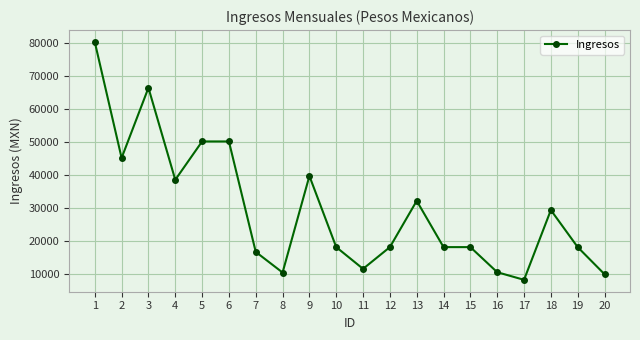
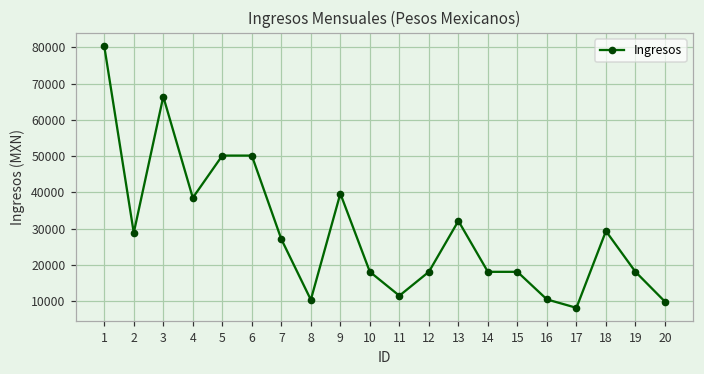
2: 45000 -> 29000
7: 17000 -> 27000
